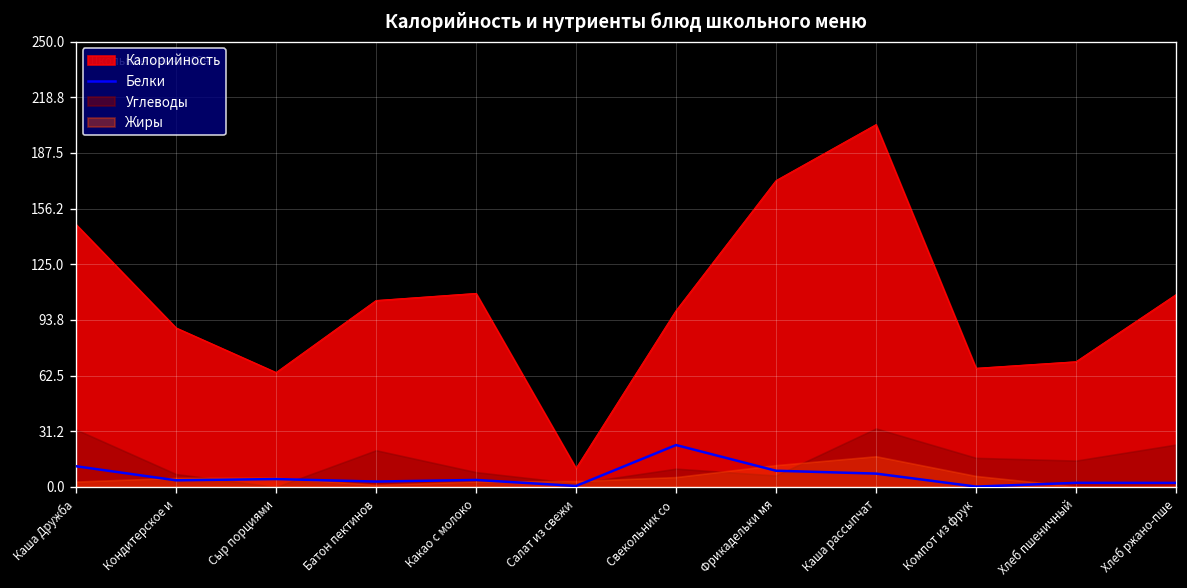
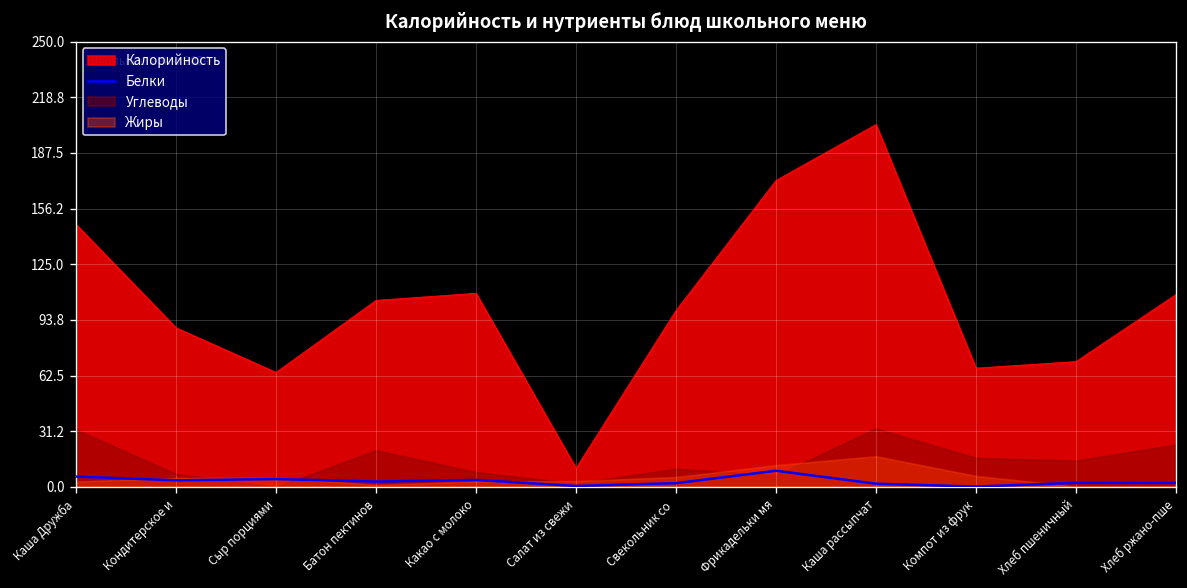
Белки, Каша Дружба: 12 -> 6
Белки, Свекольник со: 24 -> 2
Белки, Каша рассыпчат: 7 -> 2
